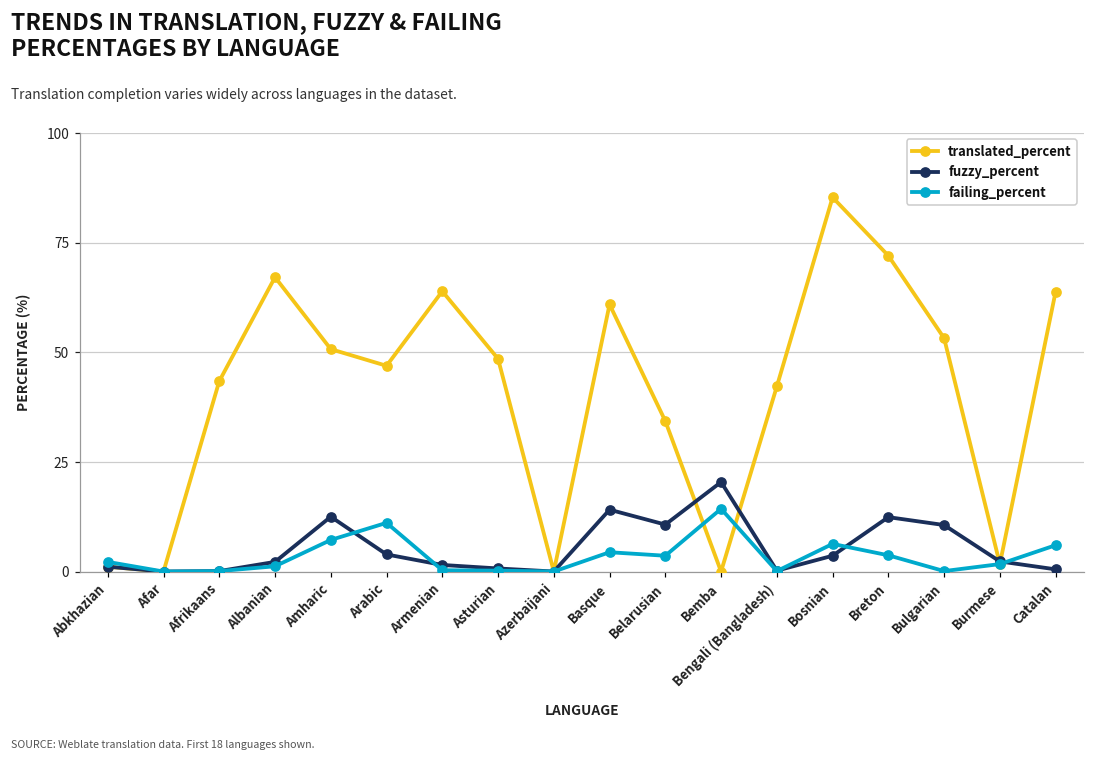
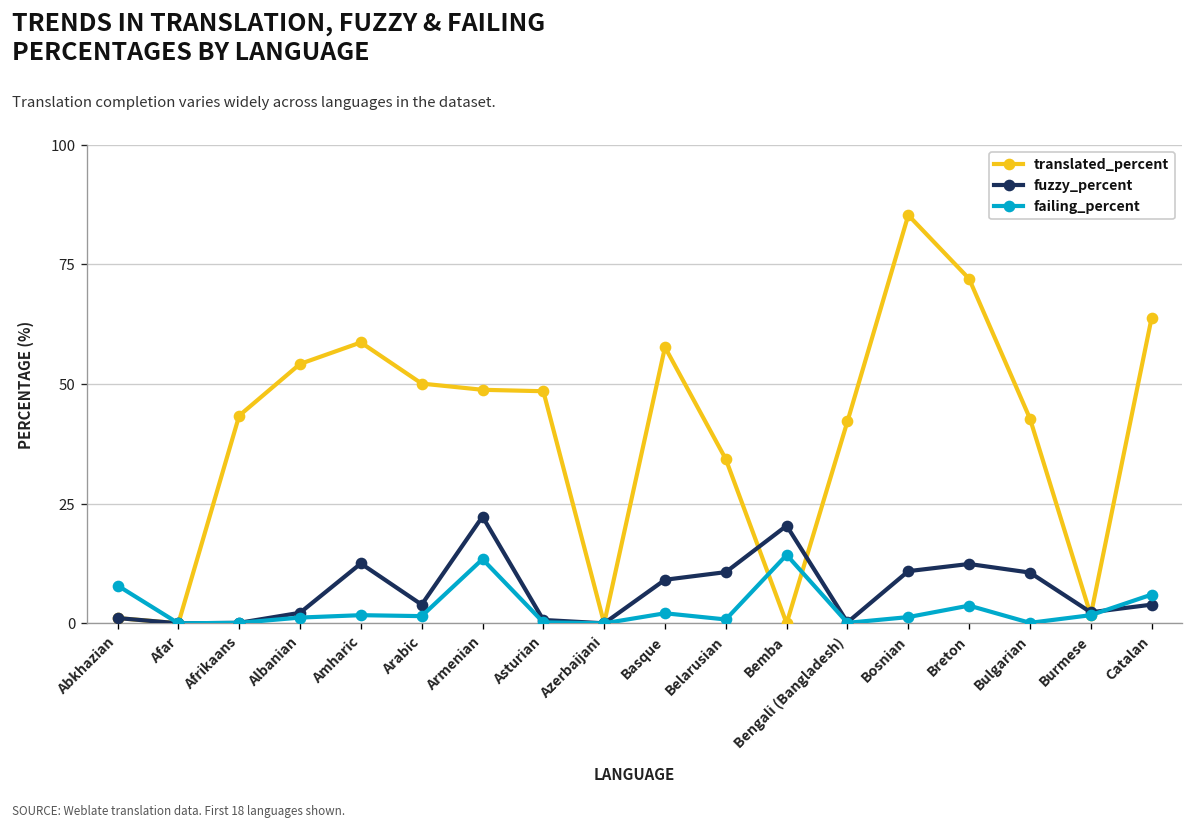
failing_percent, Abkhazian: 2 -> 8
translated_percent, Albanian: 67 -> 54
translated_percent, Amharic: 51 -> 59
failing_percent, Amharic: 7 -> 2
translated_percent, Arabic: 47 -> 50
failing_percent, Arabic: 11 -> 2
translated_percent, Armenian: 64 -> 49
fuzzy_percent, Armenian: 2 -> 22
failing_percent, Armenian: 0 -> 13
translated_percent, Basque: 61 -> 58
fuzzy_percent, Basque: 14 -> 9
failing_percent, Basque: 4 -> 2
failing_percent, Belarusian: 4 -> 1
fuzzy_percent, Bosnian: 4 -> 11
failing_percent, Bosnian: 6 -> 1
translated_percent, Bulgarian: 53 -> 43
fuzzy_percent, Catalan: 1 -> 4
